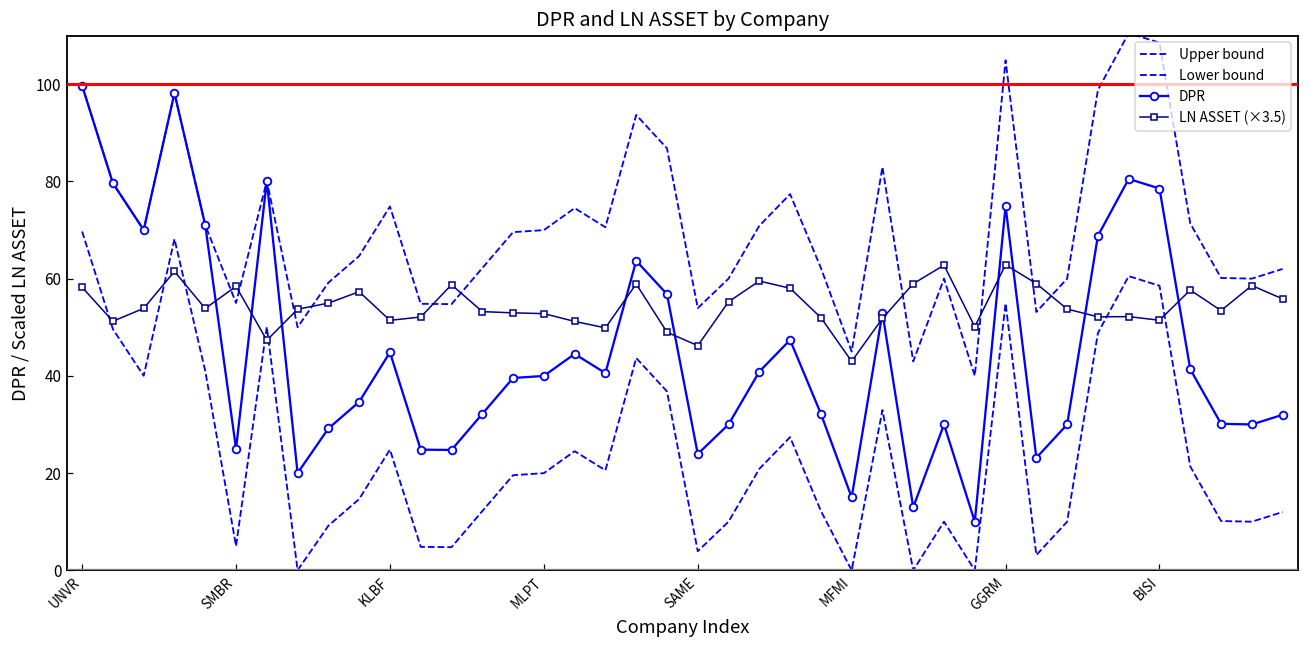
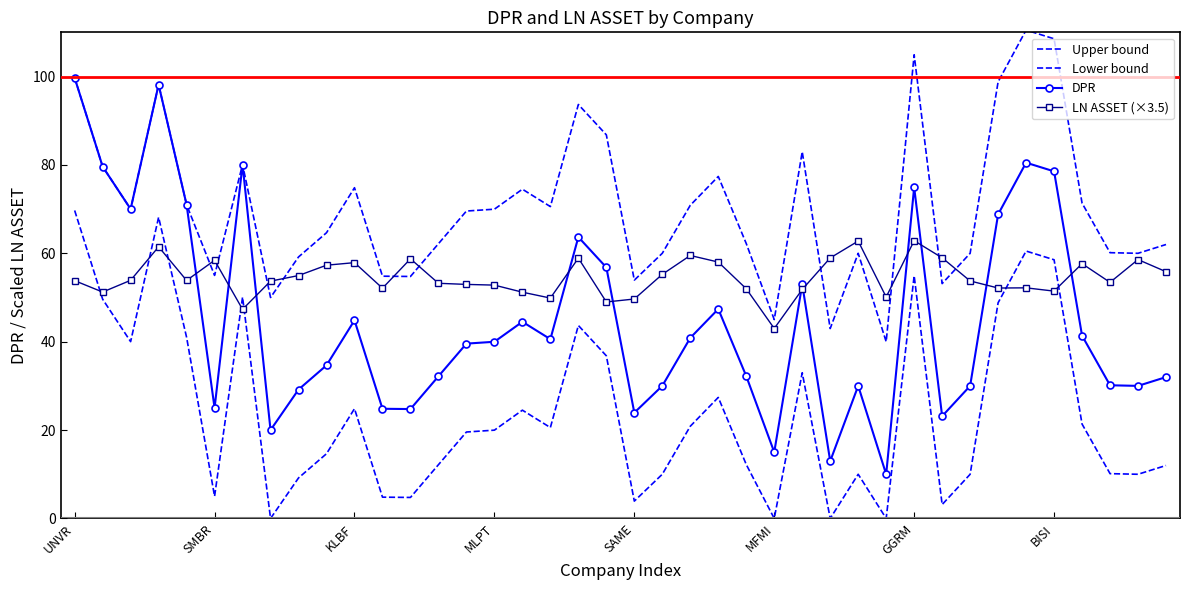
LN ASSET (×3.5), UNVR: 58 -> 54
LN ASSET (×3.5), KLBF: 51 -> 58
LN ASSET (×3.5), SAME: 46 -> 50
